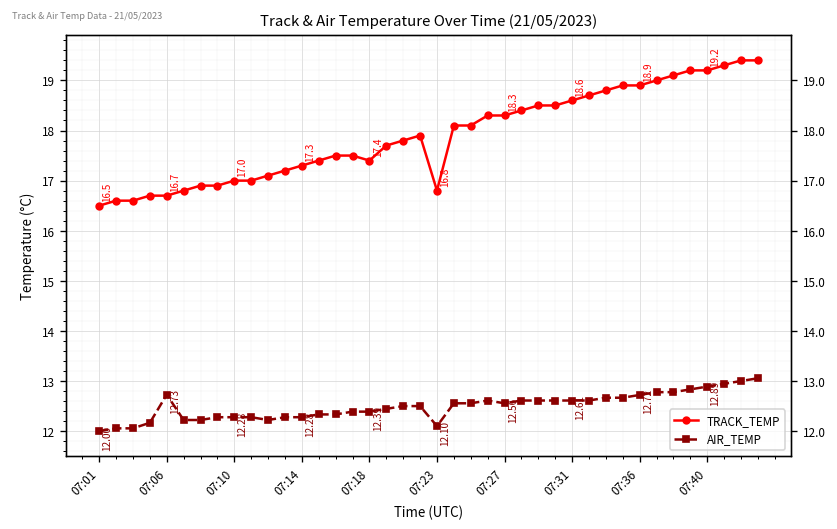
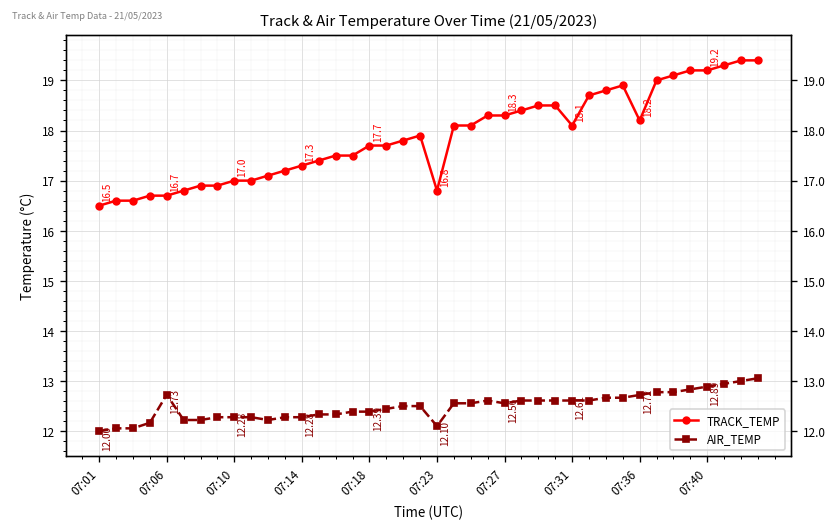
TRACK_TEMP, 07:18: 17.4 -> 17.7
TRACK_TEMP, 07:31: 18.6 -> 18.1
TRACK_TEMP, 07:36: 18.9 -> 18.2
